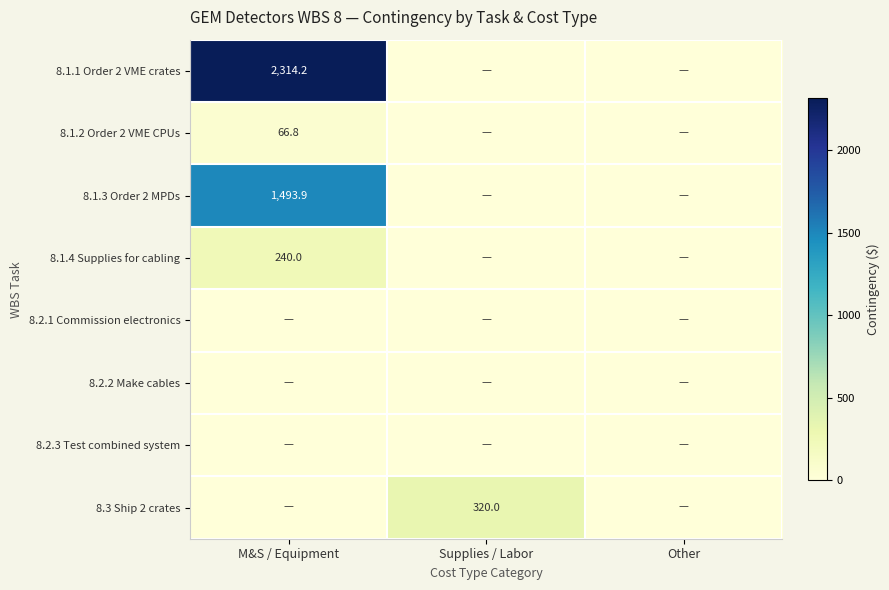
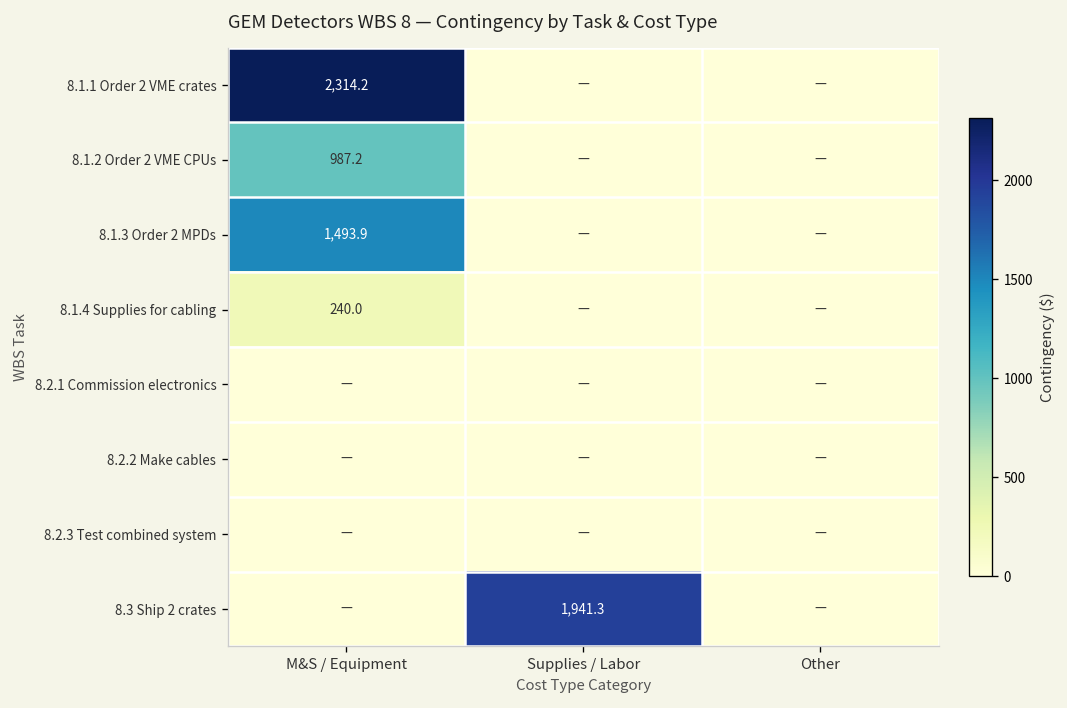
8.1.2 Order 2 VME CPUs, M&S / Equipment: 66.8 -> 987.2
8.3 Ship 2 crates, Supplies / Labor: 320.0 -> 1,941.3
